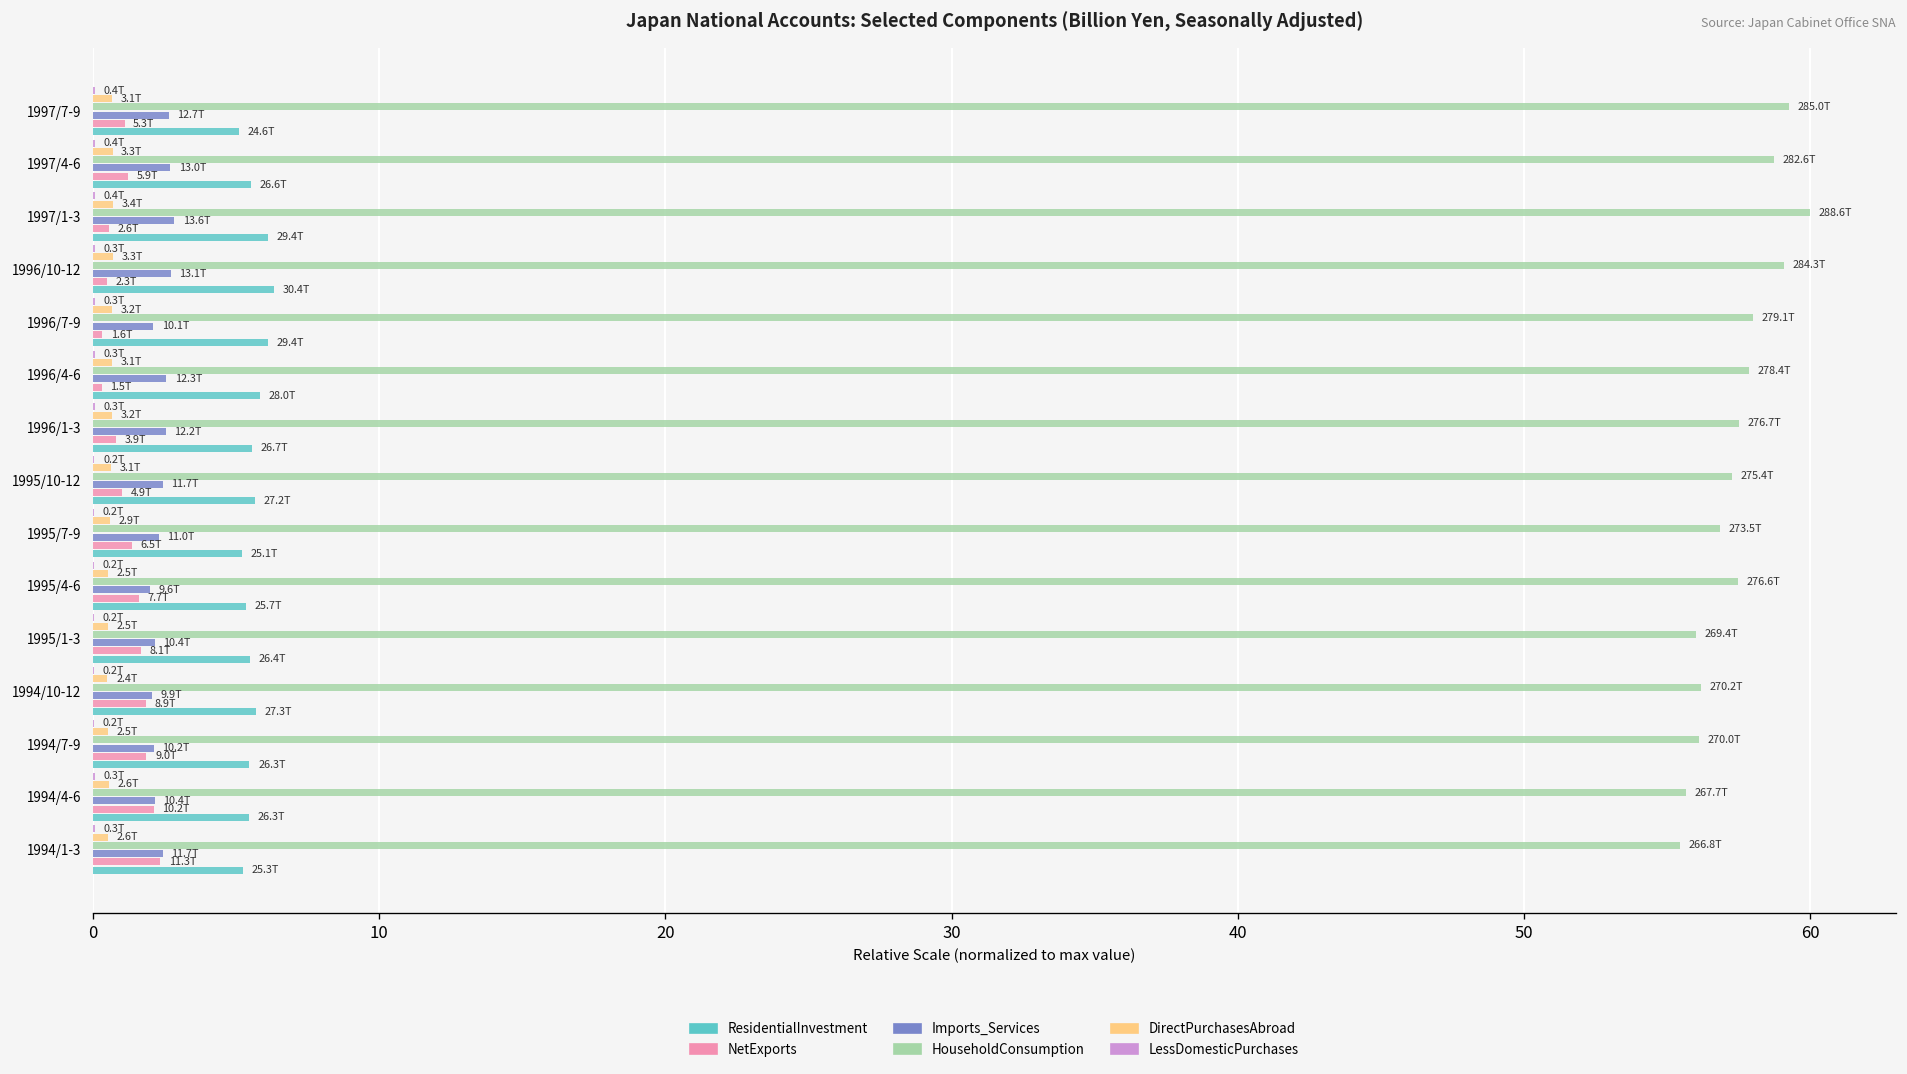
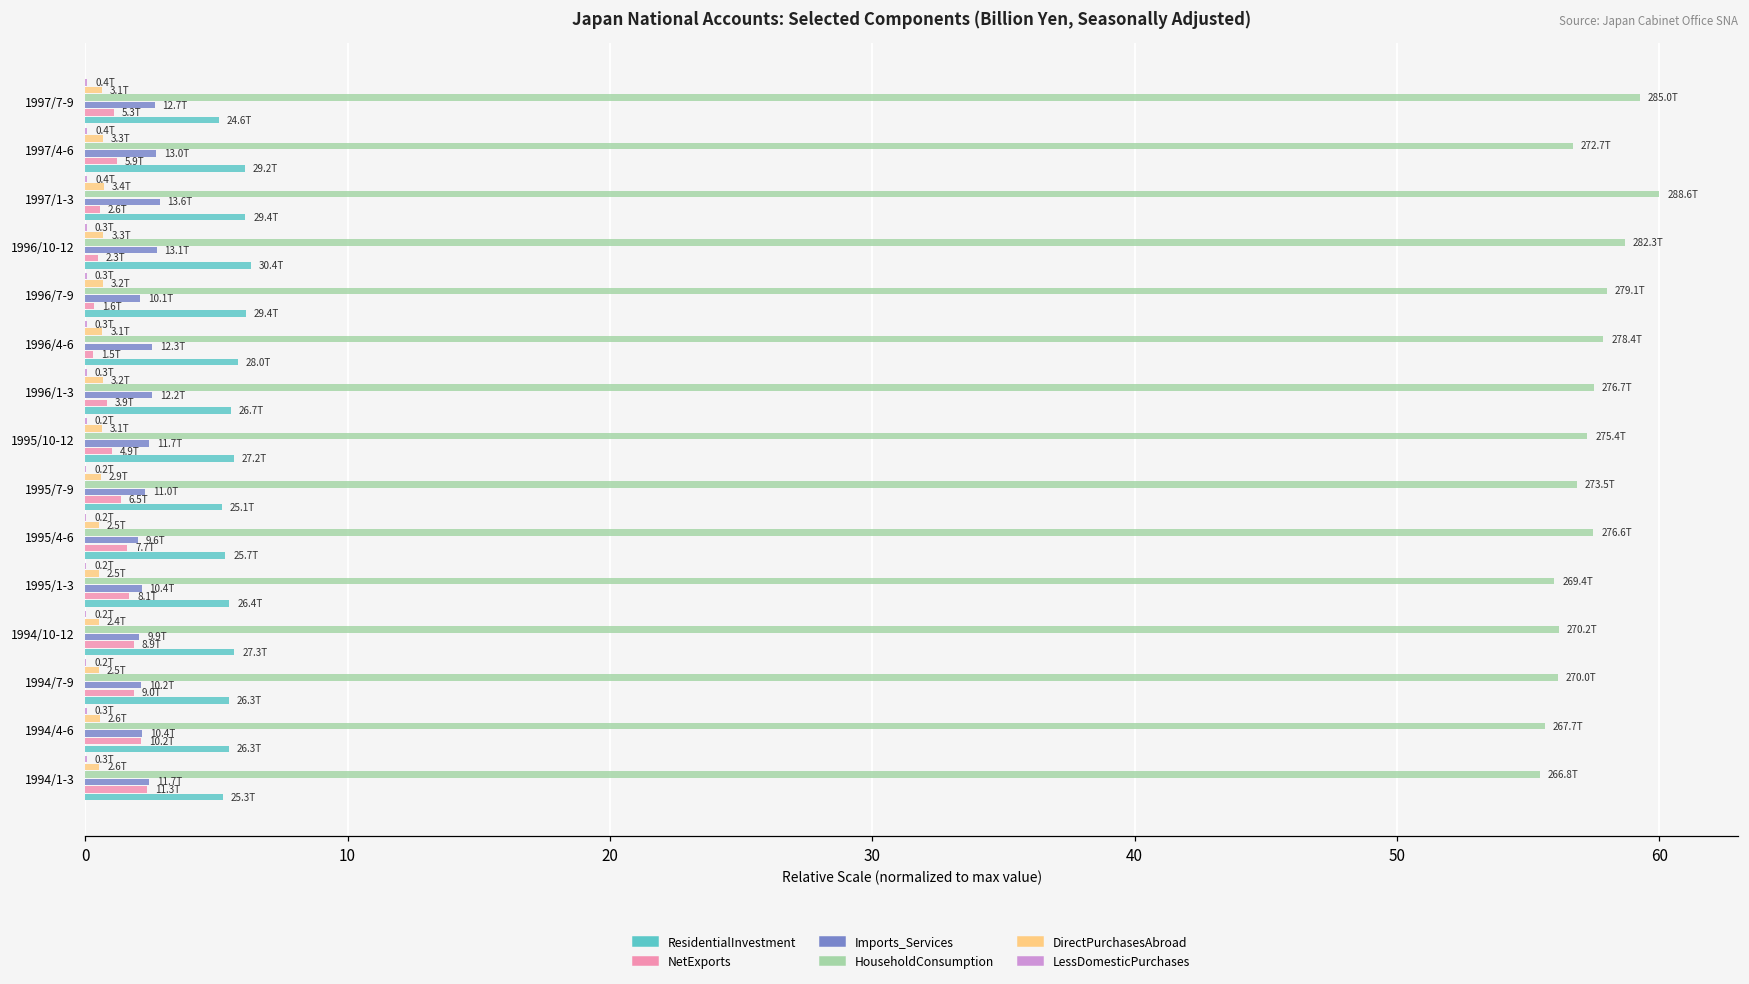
HouseholdConsumption, 1997/4-6: 282.6T -> 272.7T
ResidentialInvestment, 1997/4-6: 26.6T -> 29.2T
HouseholdConsumption, 1996/10-12: 284.3T -> 282.3T
